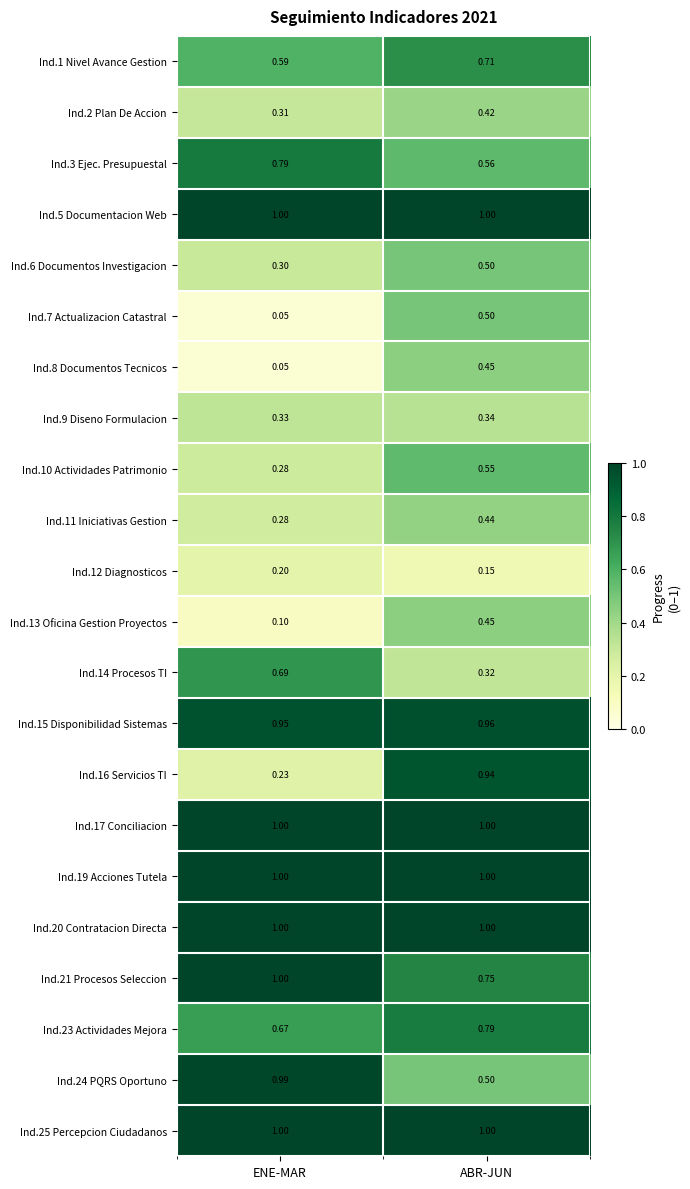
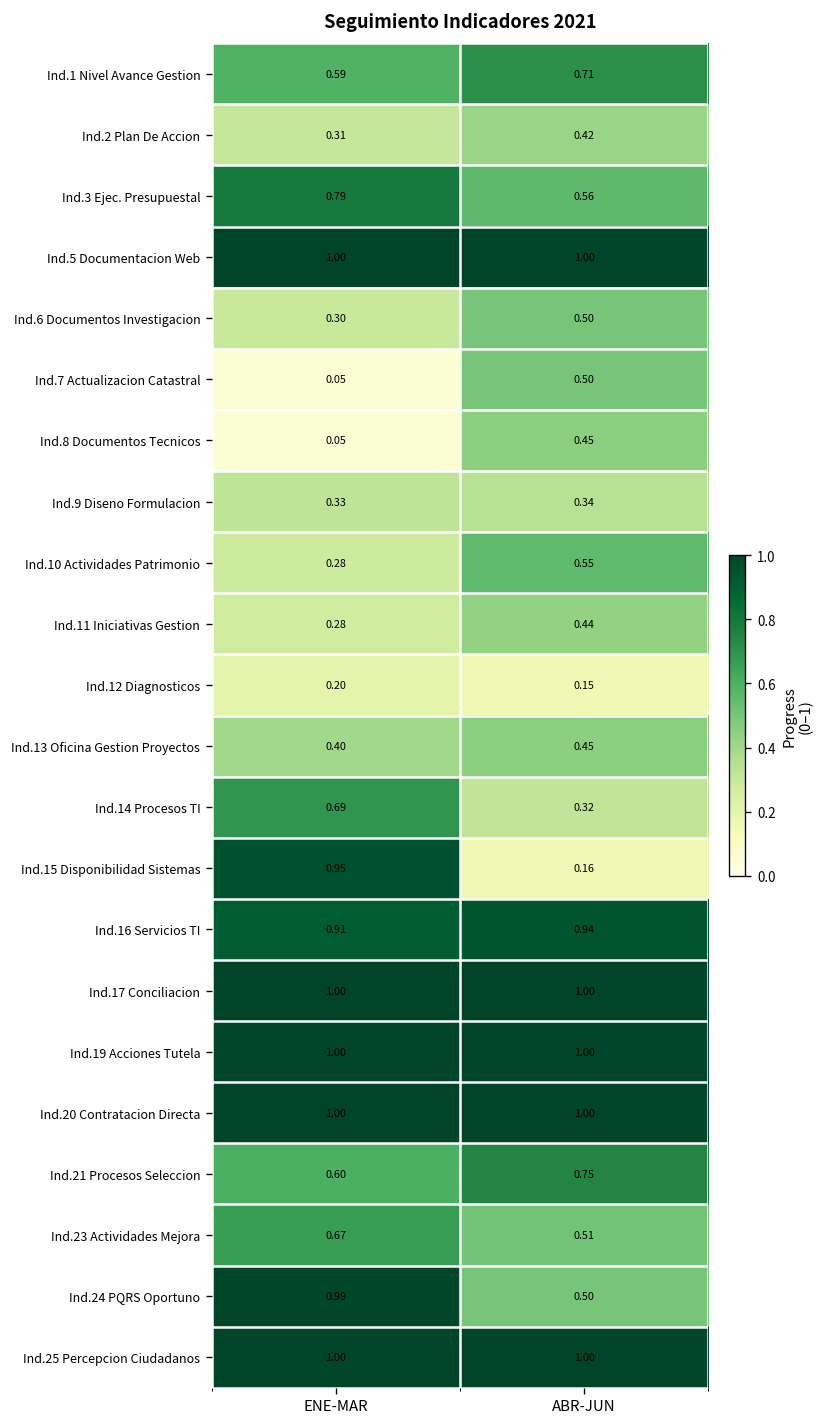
Ind.13 Oficina Gestion Proyectos, ENE-MAR: 0.10 -> 0.40
Ind.15 Disponibilidad Sistemas, ABR-JUN: 0.96 -> 0.16
Ind.16 Servicios TI, ENE-MAR: 0.23 -> 0.91
Ind.21 Procesos Seleccion, ENE-MAR: 1.00 -> 0.60
Ind.23 Actividades Mejora, ABR-JUN: 0.79 -> 0.51
